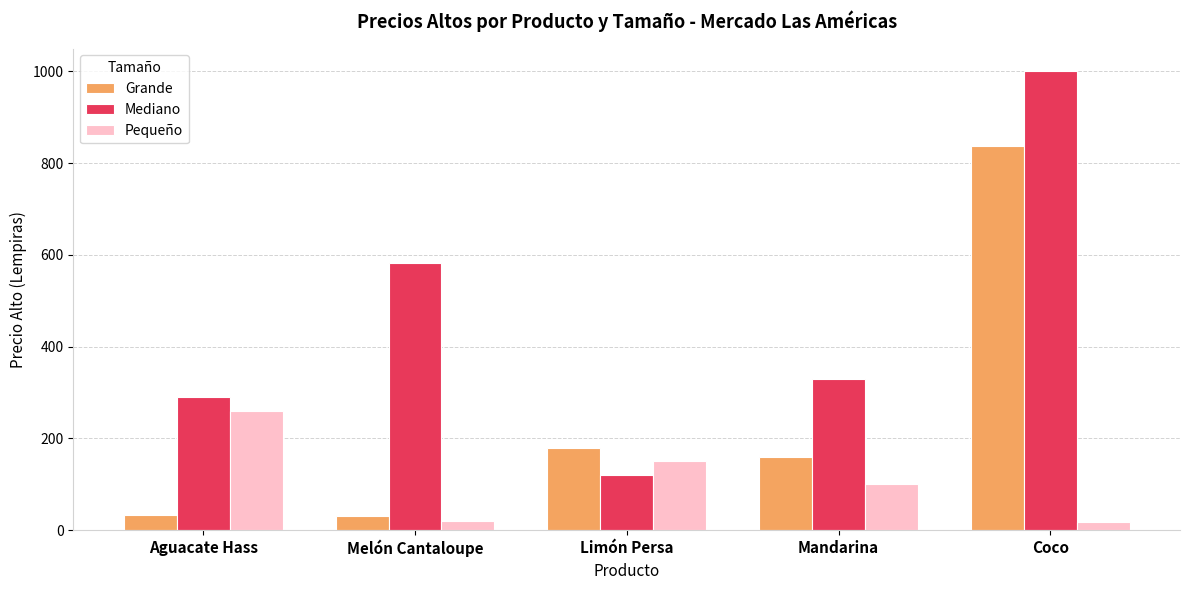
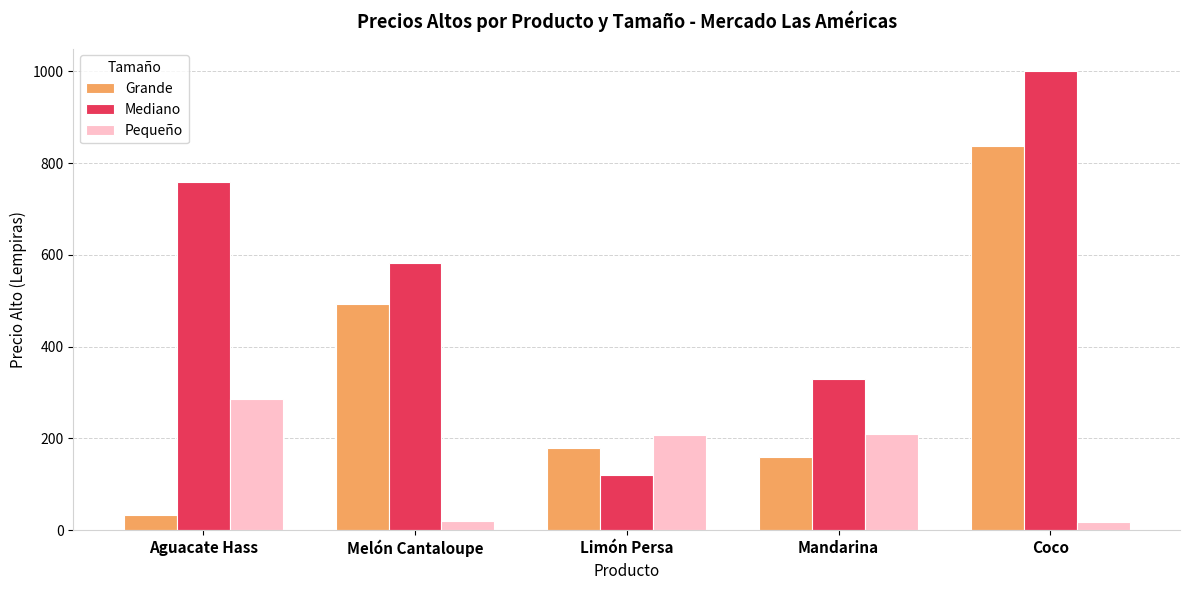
Mediano, Aguacate Hass: 290 -> 760
Pequeño, Aguacate Hass: 260 -> 290
Grande, Melón Cantaloupe: 30 -> 490
Pequeño, Limón Persa: 150 -> 210
Pequeño, Mandarina: 100 -> 210
